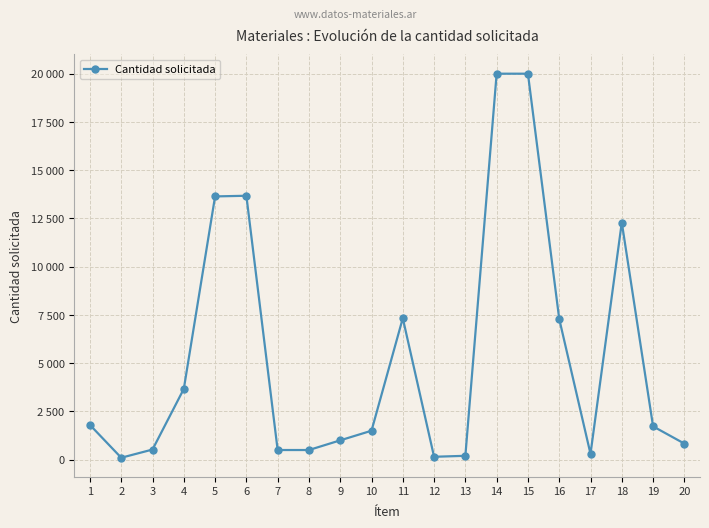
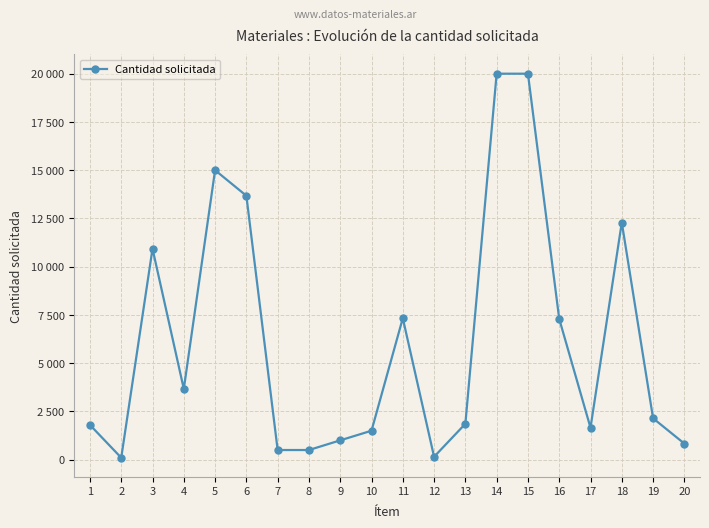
3: 500 -> 10900
5: 13600 -> 15000
13: 200 -> 1900
17: 300 -> 1700
19: 1700 -> 2100
